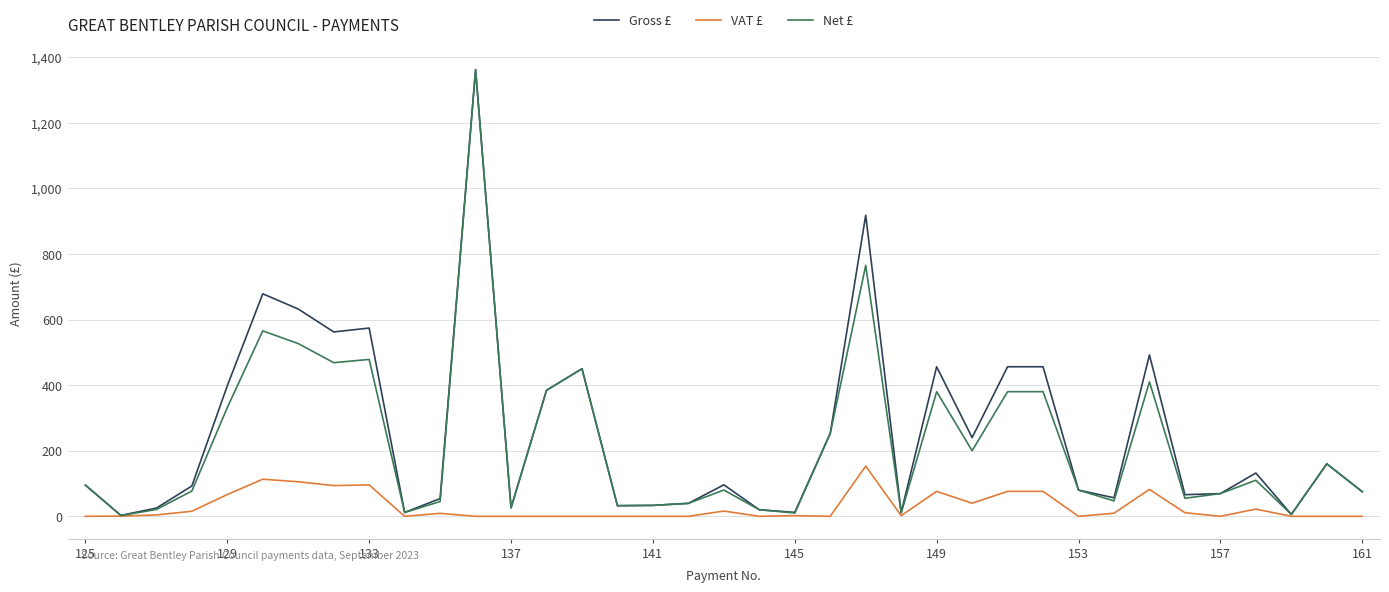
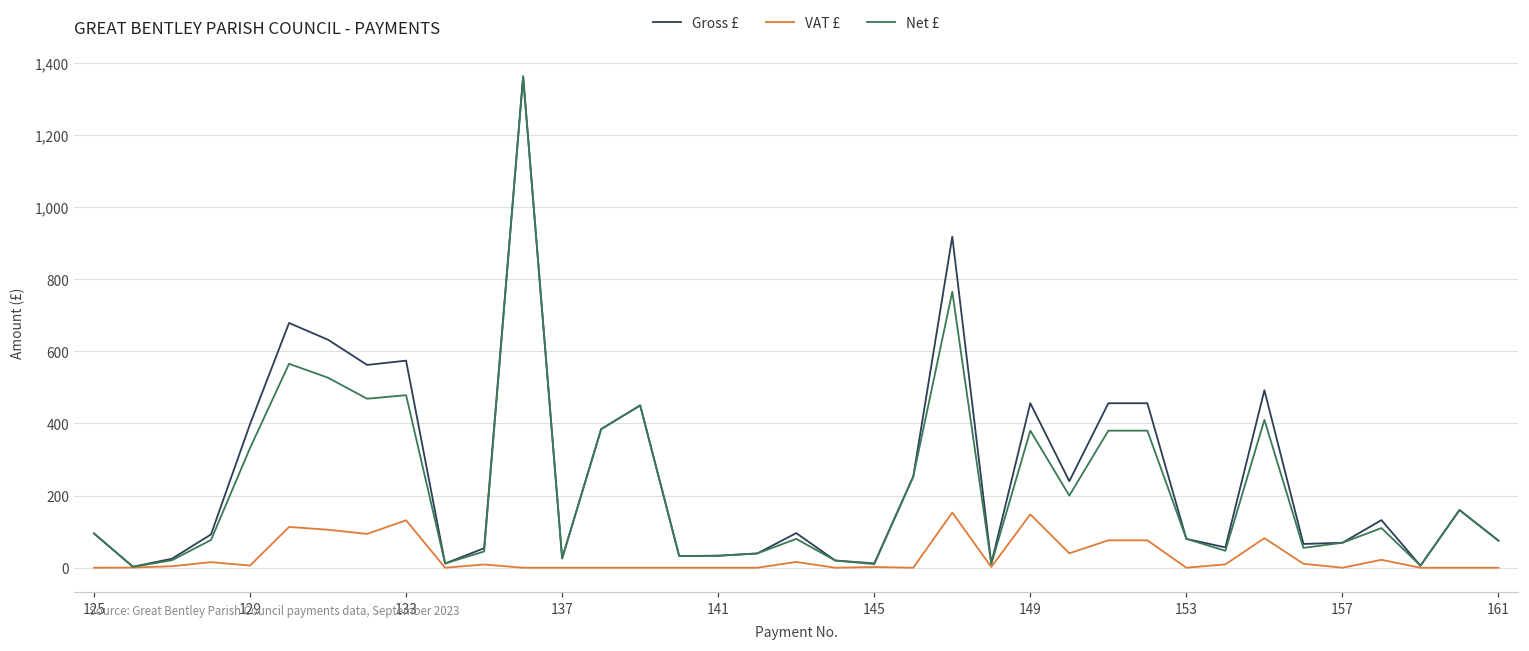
VAT £, 129: 70 -> 10
VAT £, 133: 100 -> 130
VAT £, 149: 80 -> 150
